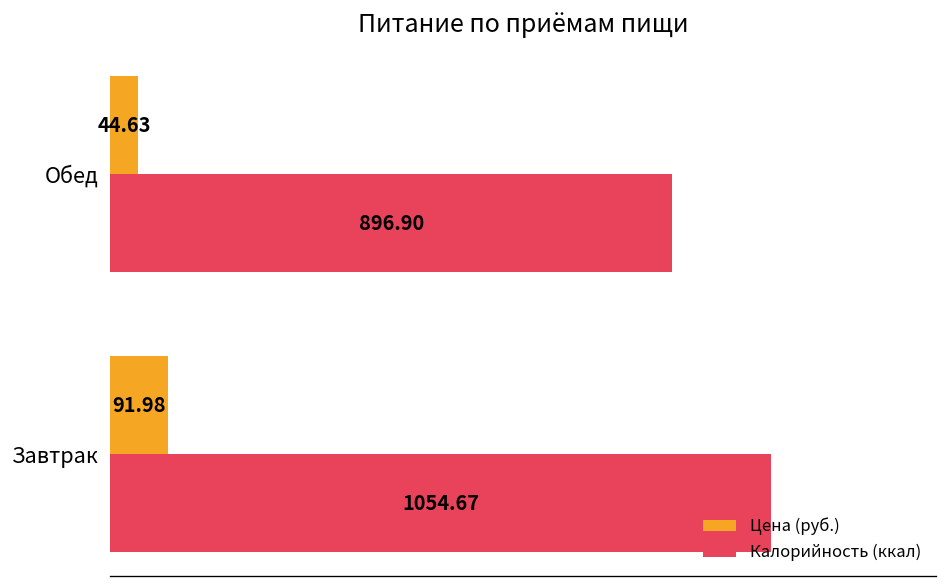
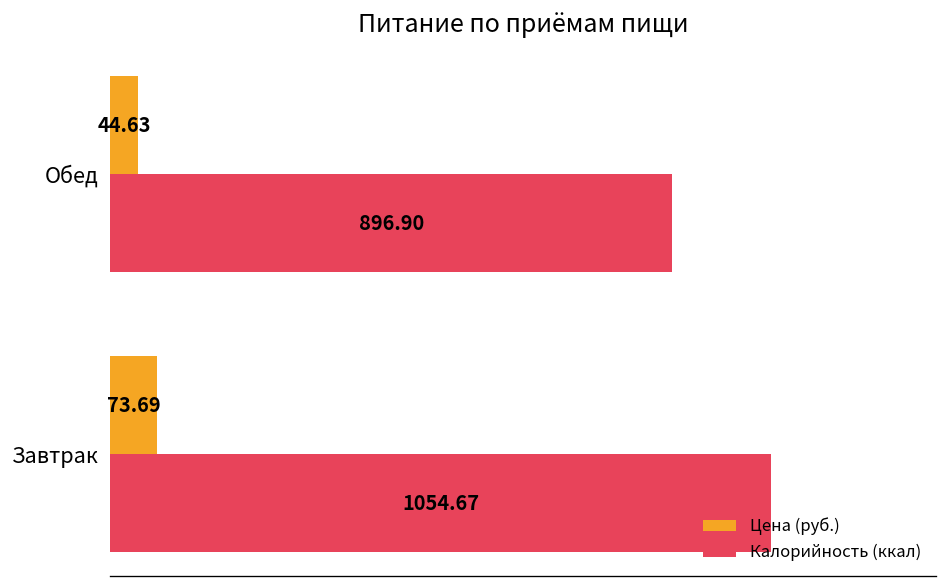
Цена (руб.), Завтрак: 91.98 -> 73.69
